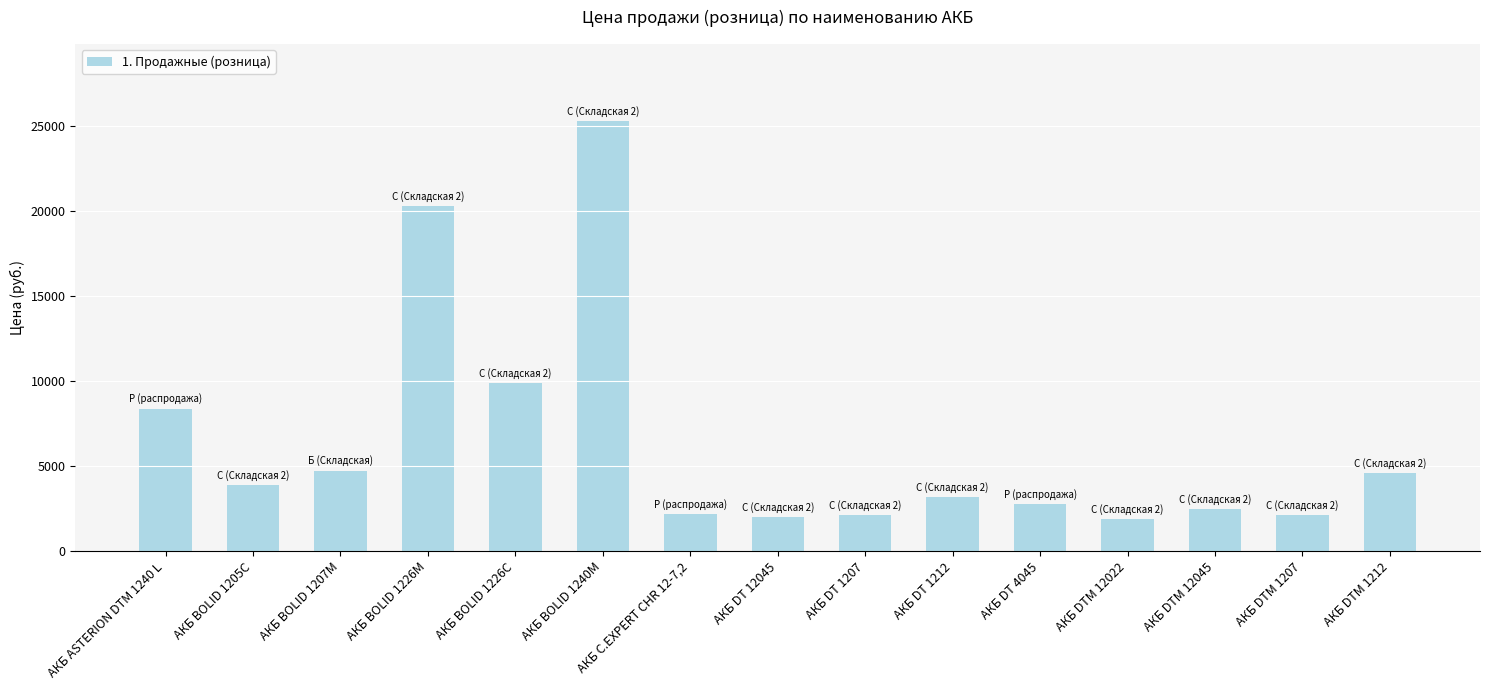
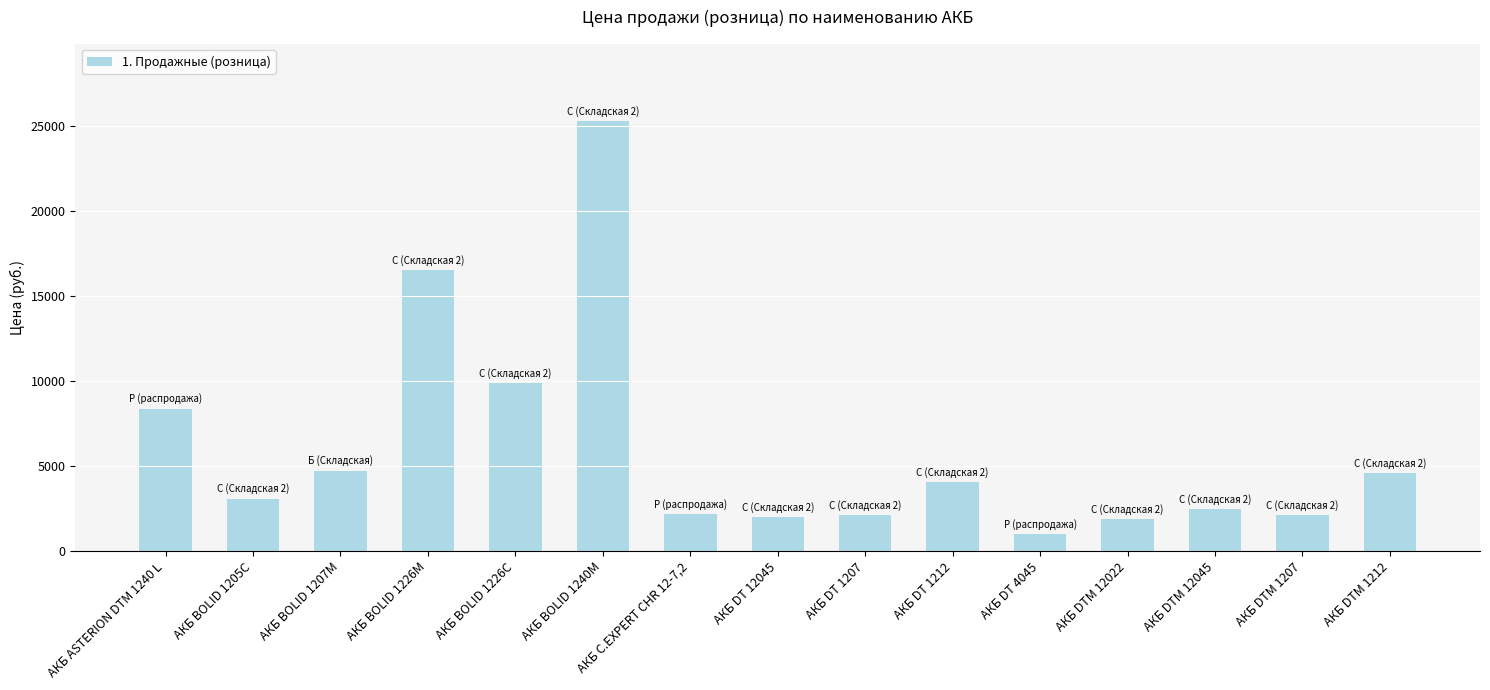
АКБ BOLID 1205С: 3900 -> 3100
АКБ BOLID 1226М: 20300 -> 16600
АКБ DT 1212: 3200 -> 4100
АКБ DT 4045: 2700 -> 1000
